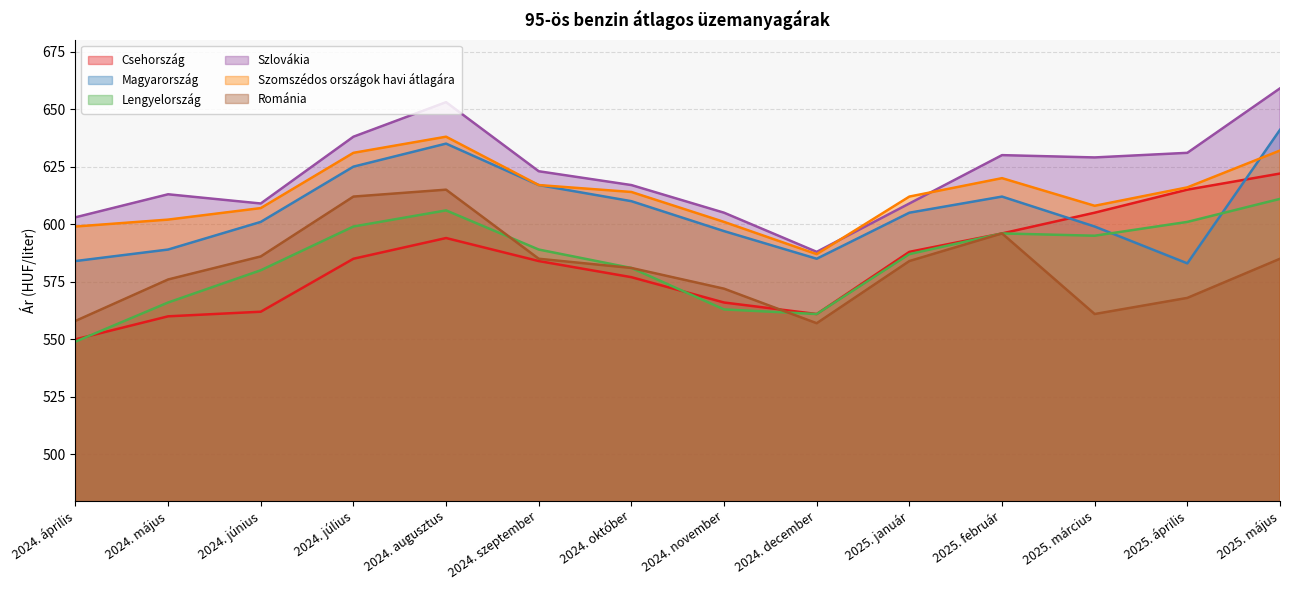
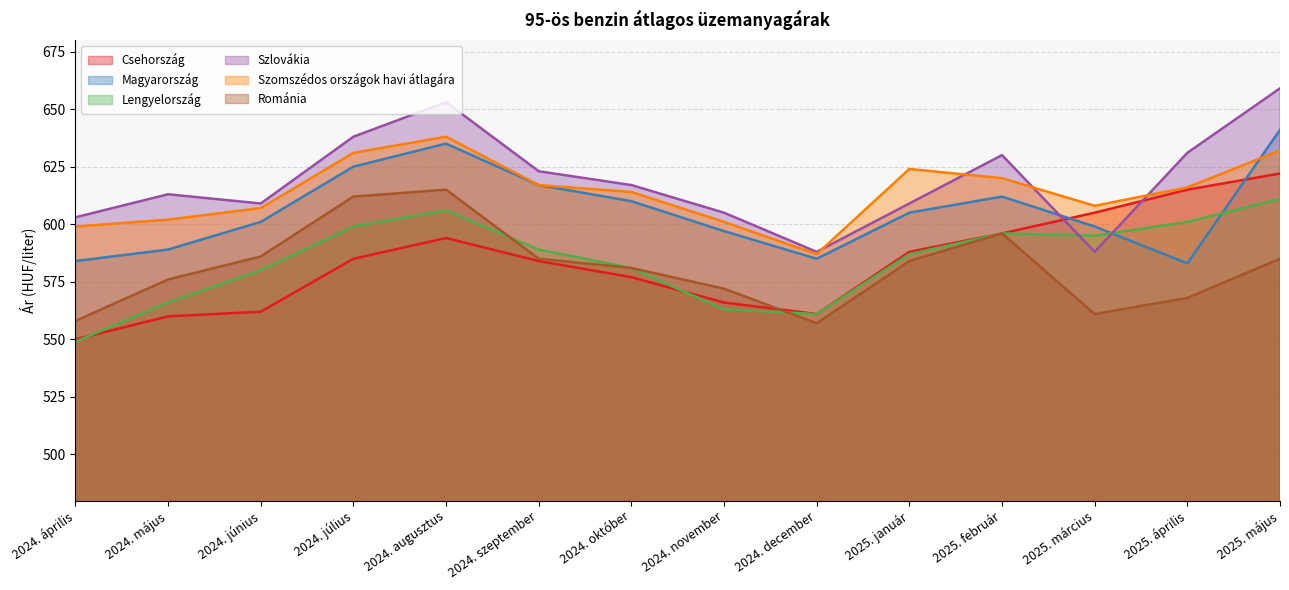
Szomszédos országok havi átlagára, 2025. január: 612 -> 624
Szlovákia, 2025. március: 629 -> 588
